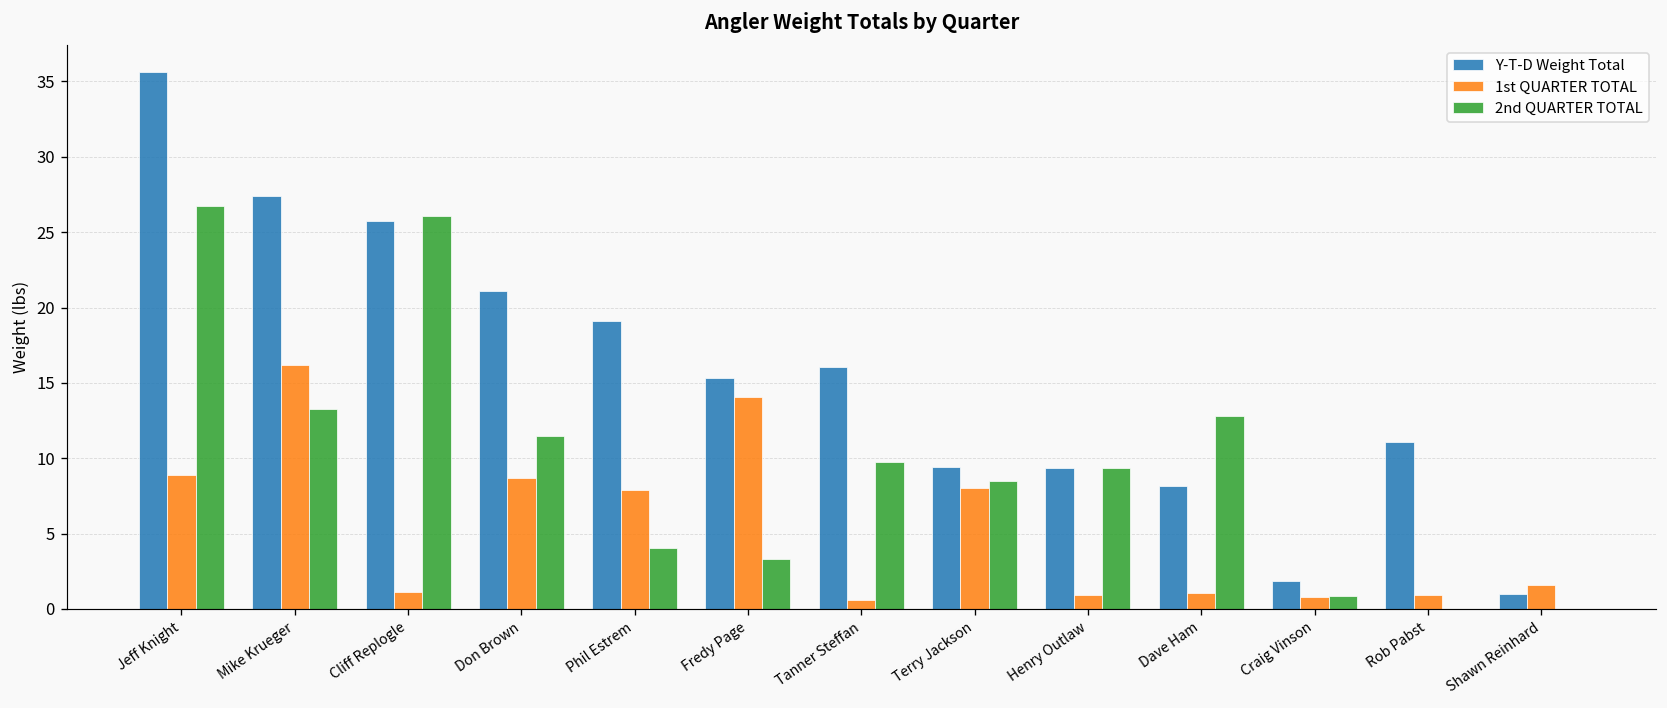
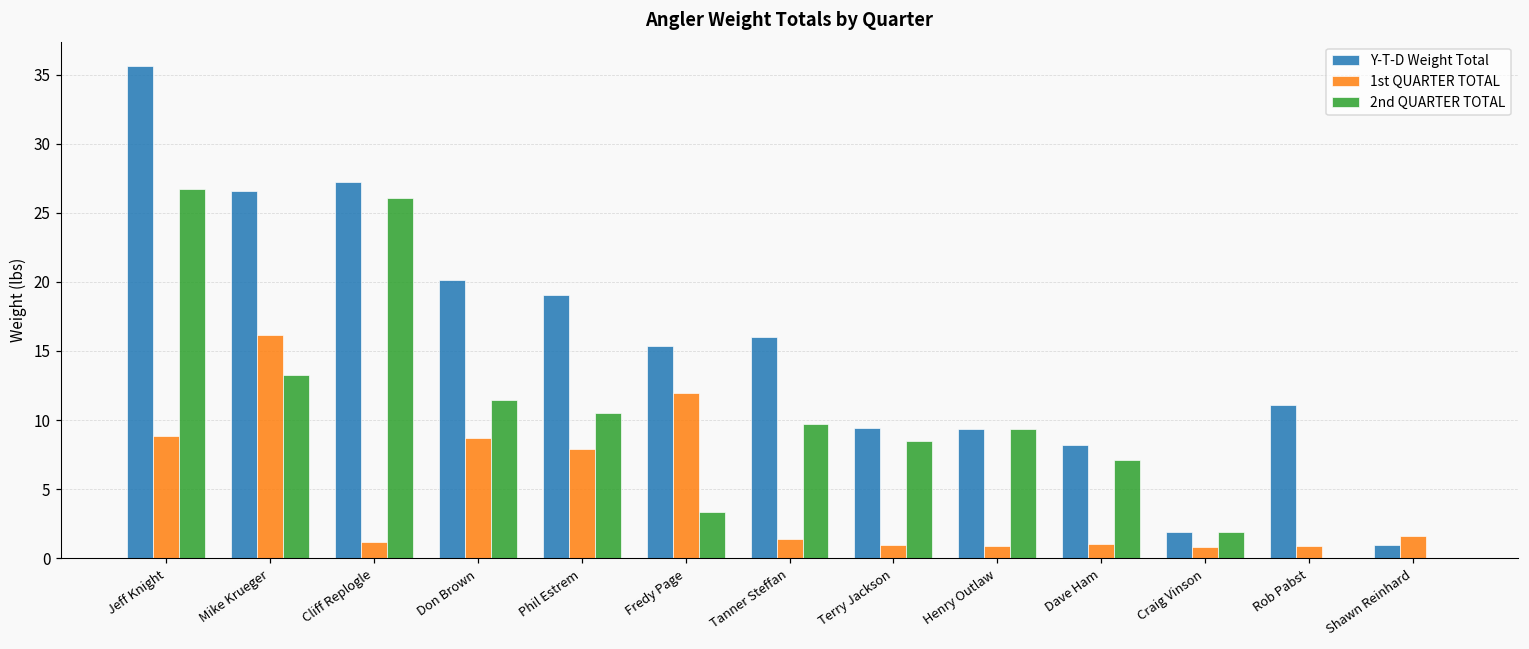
Y-T-D Weight Total, Mike Krueger: 27.4 -> 26.6
Y-T-D Weight Total, Cliff Replogle: 25.8 -> 27.2
Y-T-D Weight Total, Don Brown: 21.1 -> 20.2
2nd QUARTER TOTAL, Phil Estrem: 4.0 -> 10.5
1st QUARTER TOTAL, Fredy Page: 14.1 -> 12.0
1st QUARTER TOTAL, Tanner Steffan: 0.6 -> 1.4
1st QUARTER TOTAL, Terry Jackson: 8.0 -> 1.0
2nd QUARTER TOTAL, Dave Ham: 12.8 -> 7.1
2nd QUARTER TOTAL, Craig Vinson: 0.8 -> 1.9
